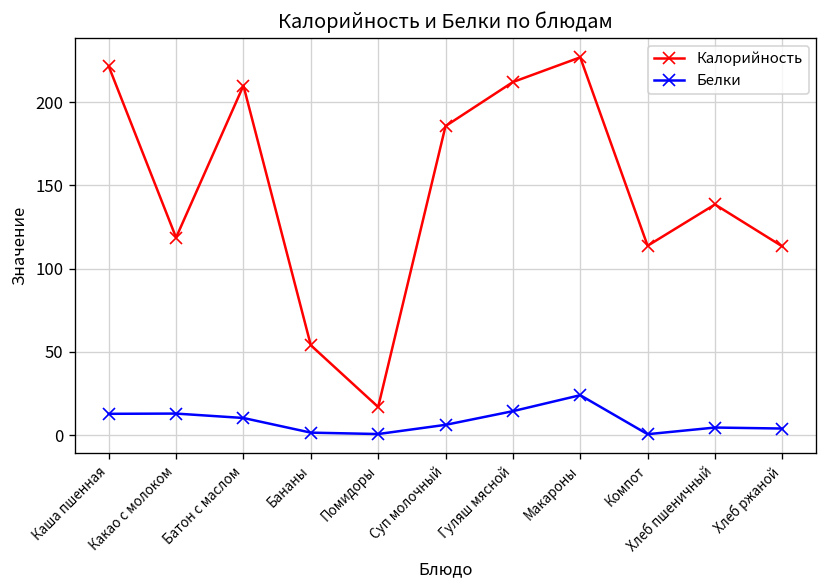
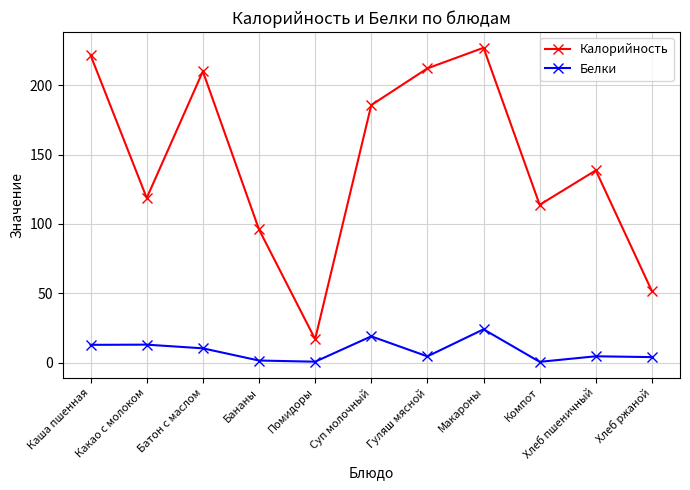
Калорийность, Бананы: 54 -> 96
Белки, Суп молочный: 6 -> 19
Белки, Гуляш мясной: 14 -> 5
Калорийность, Хлеб ржаной: 113 -> 52
